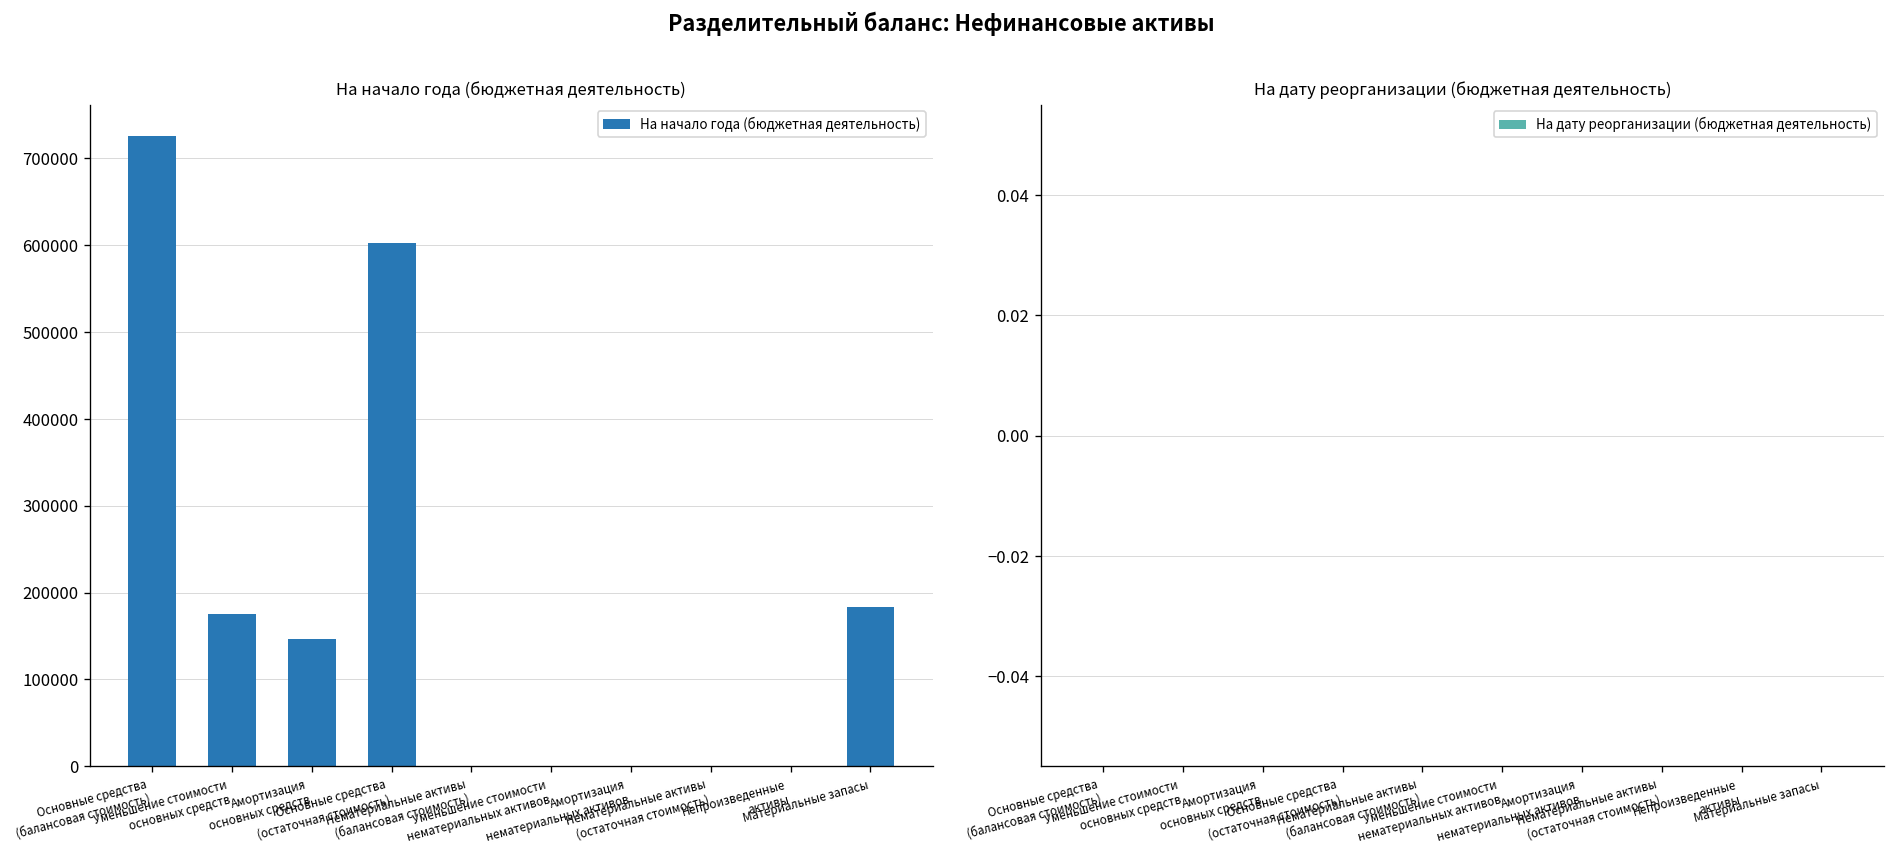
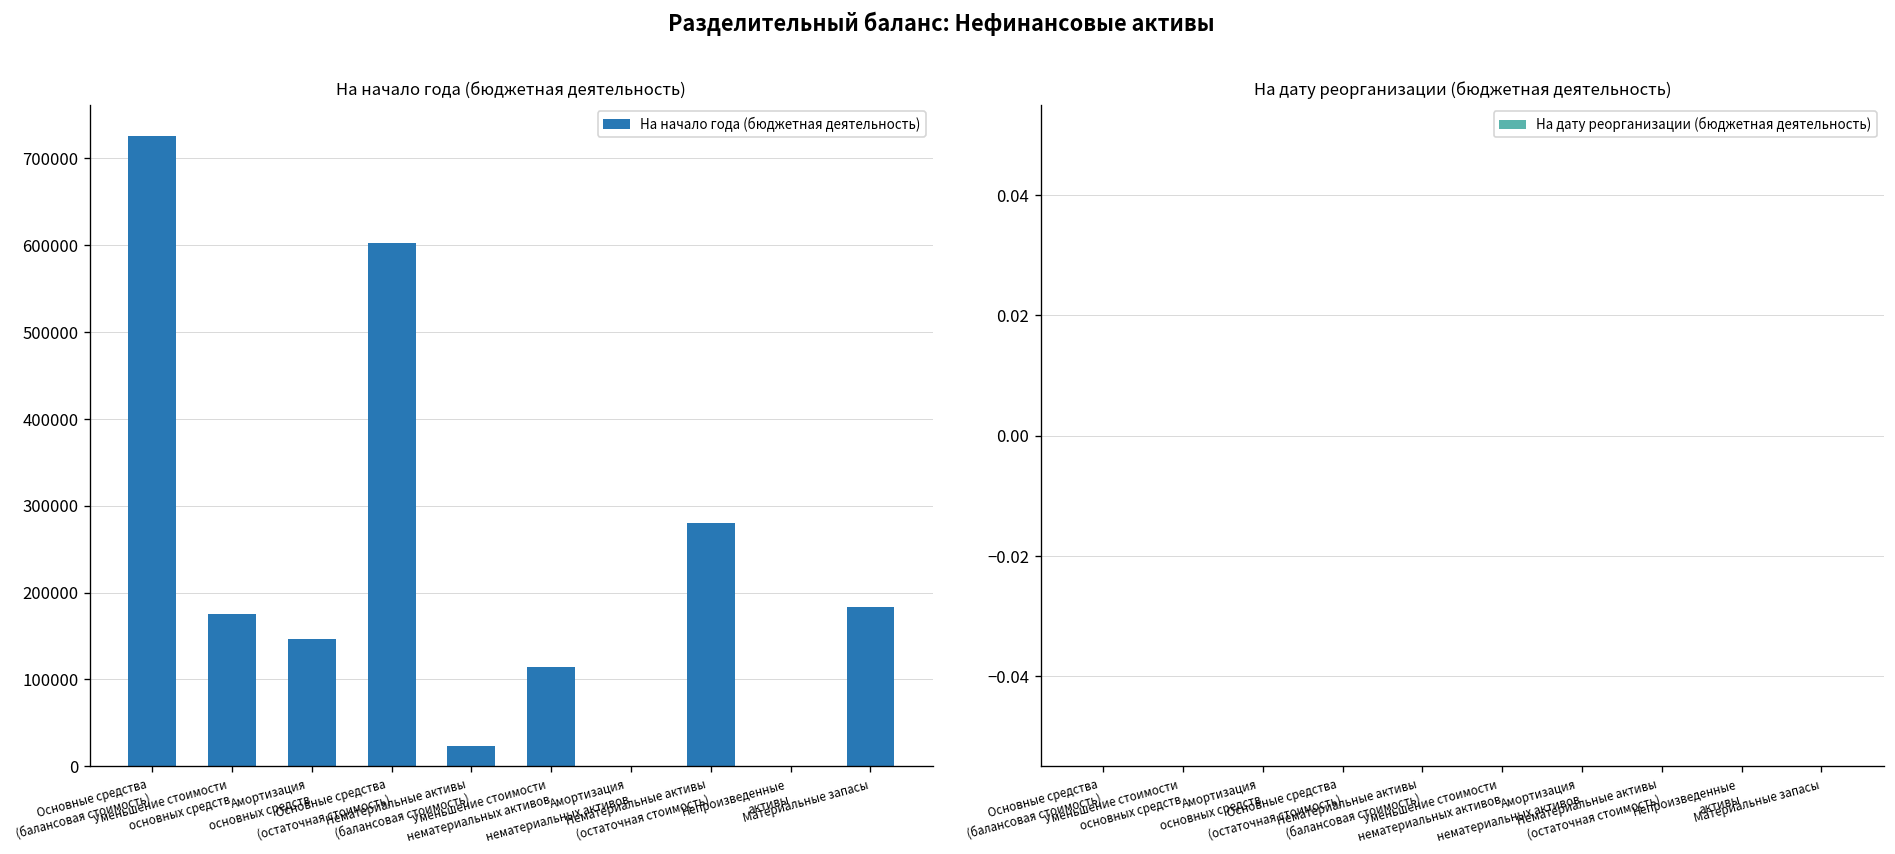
На начало года (бюджетная деятельность), Нематериальные активы (балансовая стоимость): 0 -> 20000
На начало года (бюджетная деятельность), Уменьшение стоимости нематериальных активов: 0 -> 110000
На начало года (бюджетная деятельность), Нематериальные активы (остаточная стоимость): 0 -> 280000
